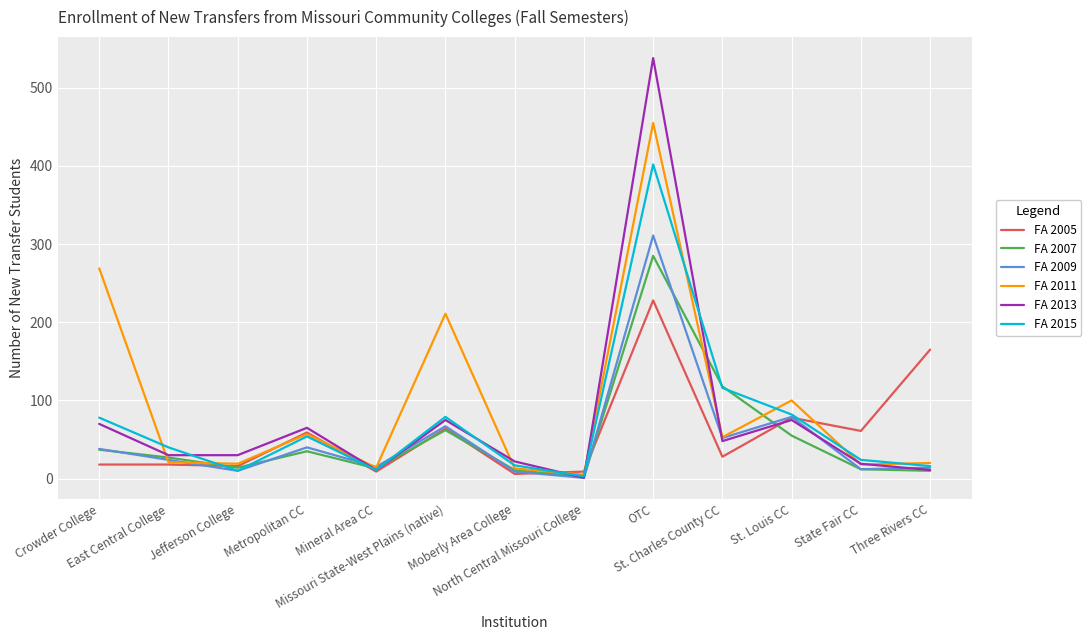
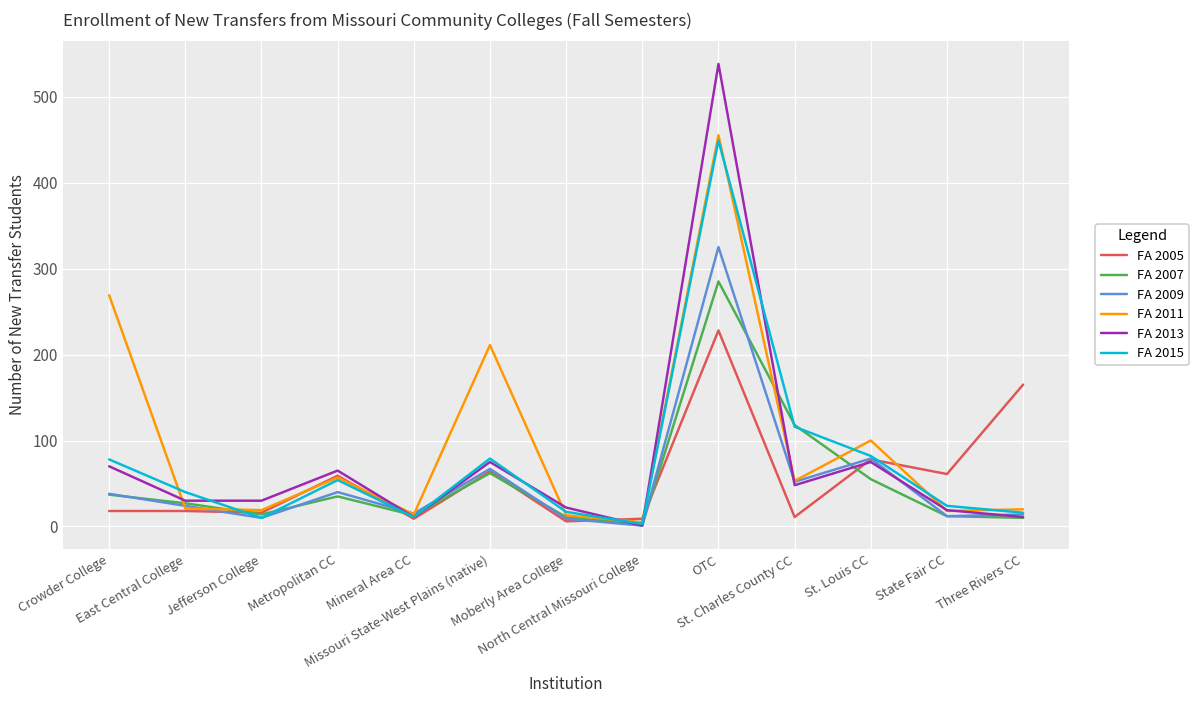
FA 2009, OTC: 310 -> 330
FA 2015, OTC: 400 -> 450
FA 2005, St. Charles County CC: 30 -> 10
